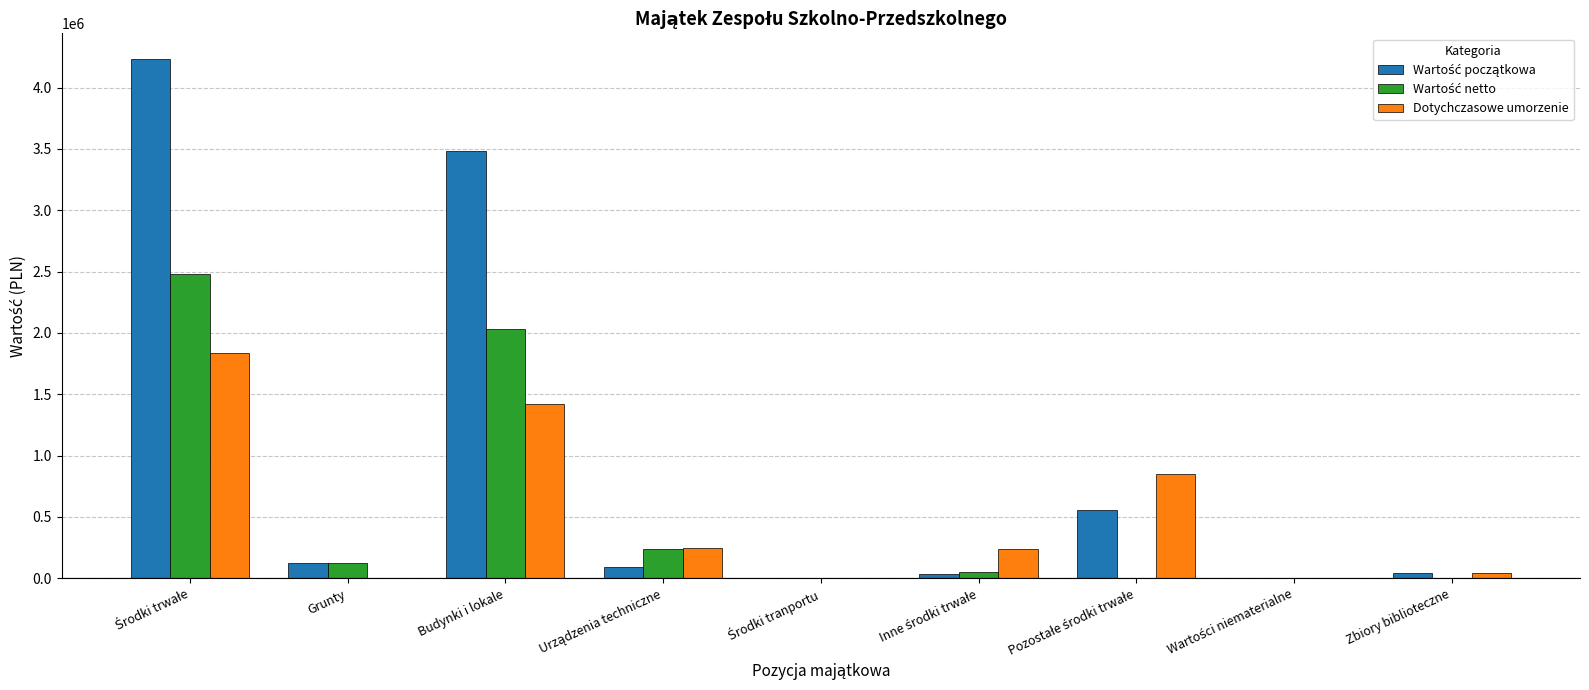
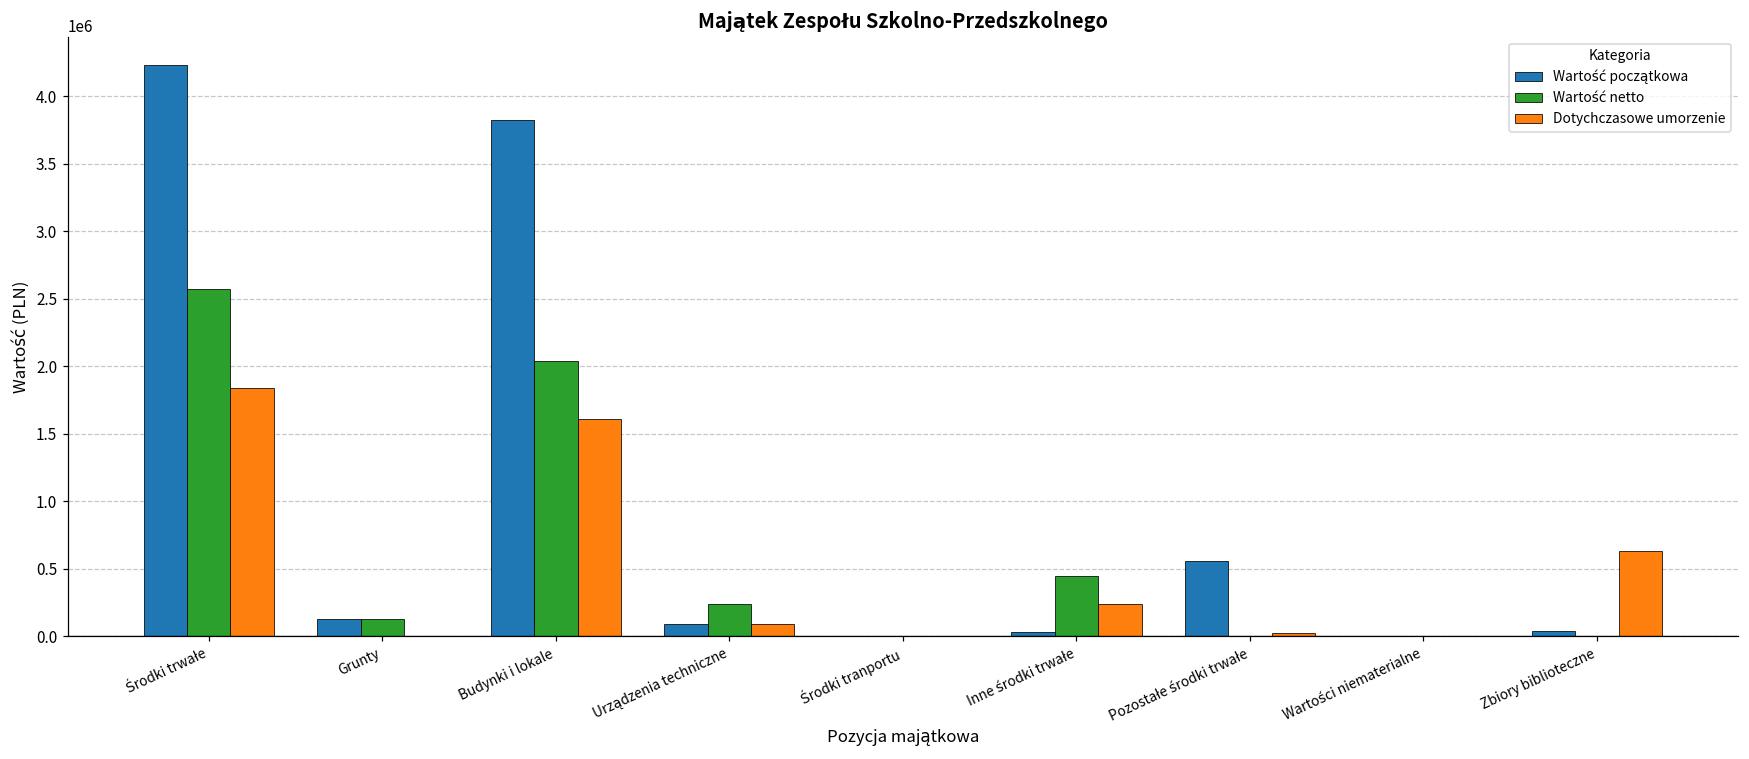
Wartość netto, Środki trwałe: 2480000 -> 2570000
Wartość początkowa, Budynki i lokale: 3490000 -> 3820000
Dotychczasowe umorzenie, Budynki i lokale: 1420000 -> 1610000
Dotychczasowe umorzenie, Urządzenia techniczne: 250000 -> 90000
Wartość netto, Inne środki trwałe: 50000 -> 440000
Dotychczasowe umorzenie, Pozostałe środki trwałe: 850000 -> 20000
Dotychczasowe umorzenie, Zbiory biblioteczne: 40000 -> 630000
